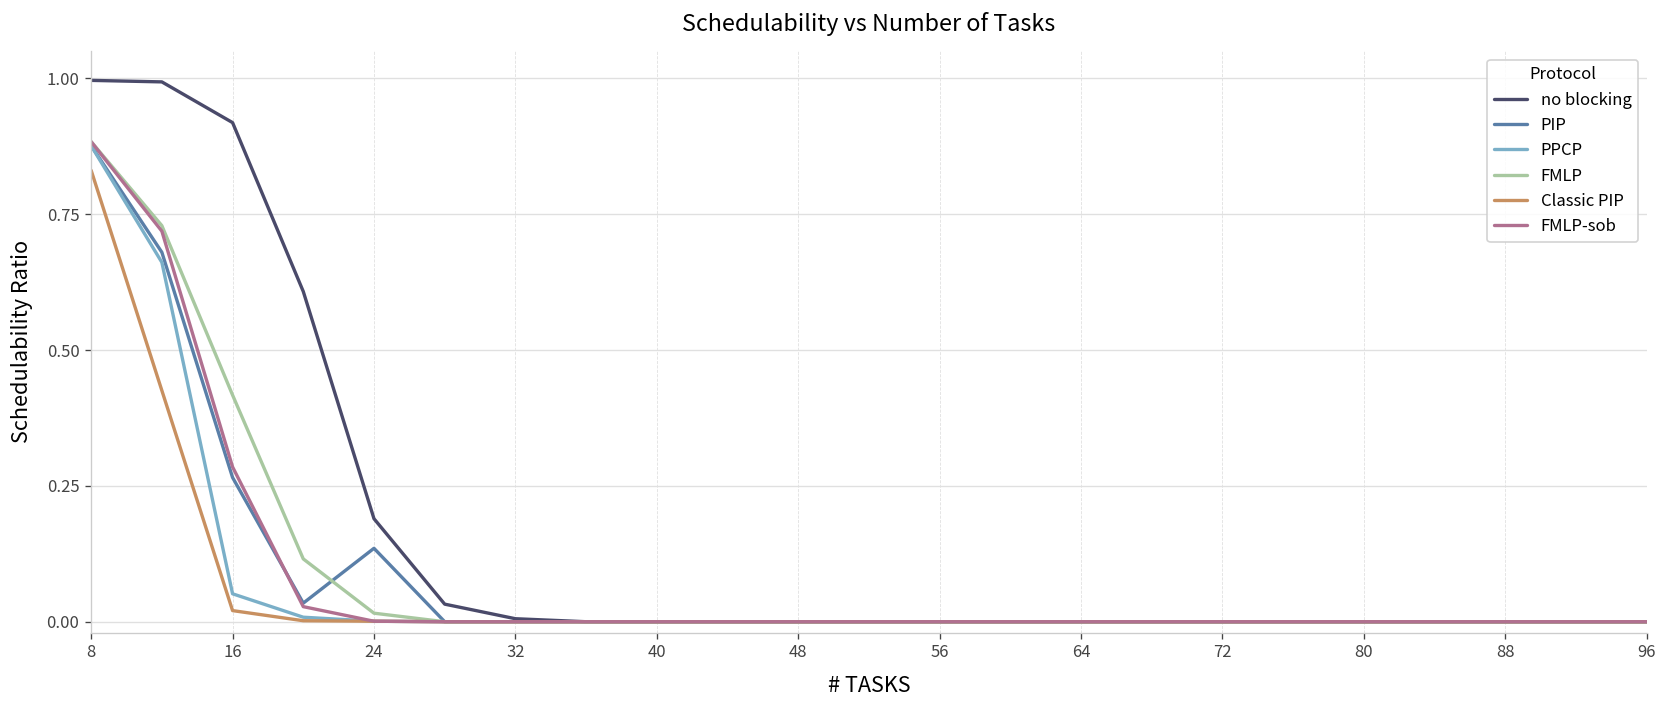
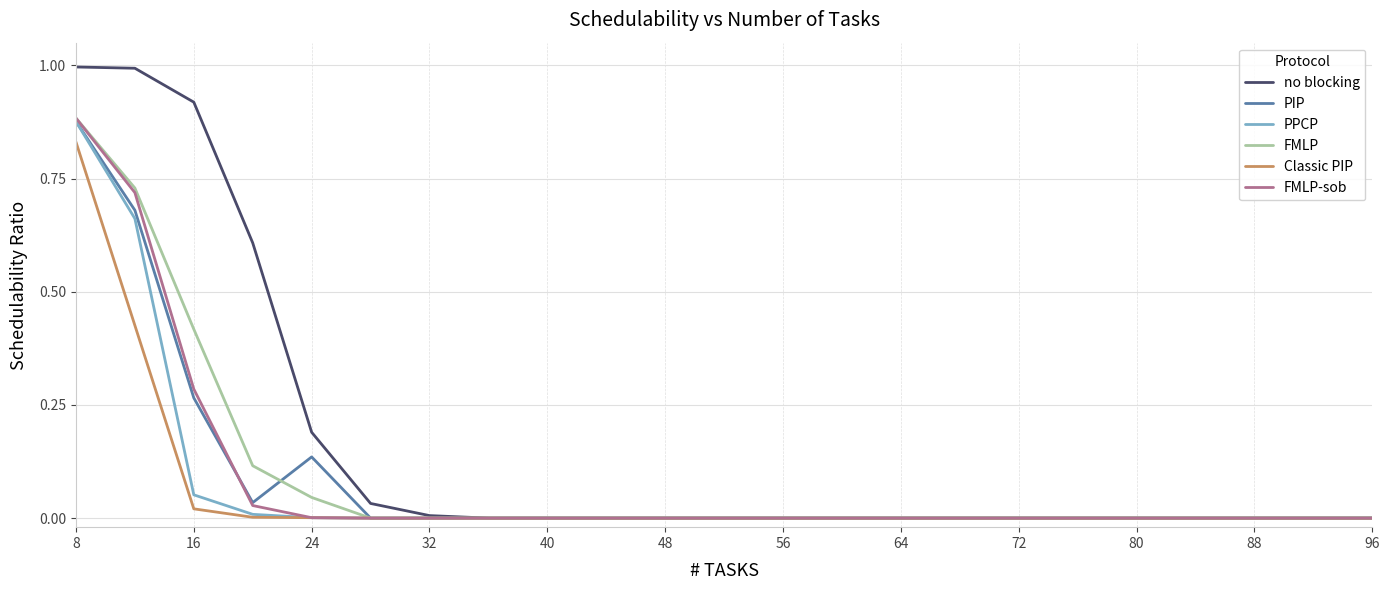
FMLP, 24: 0.02 -> 0.05
